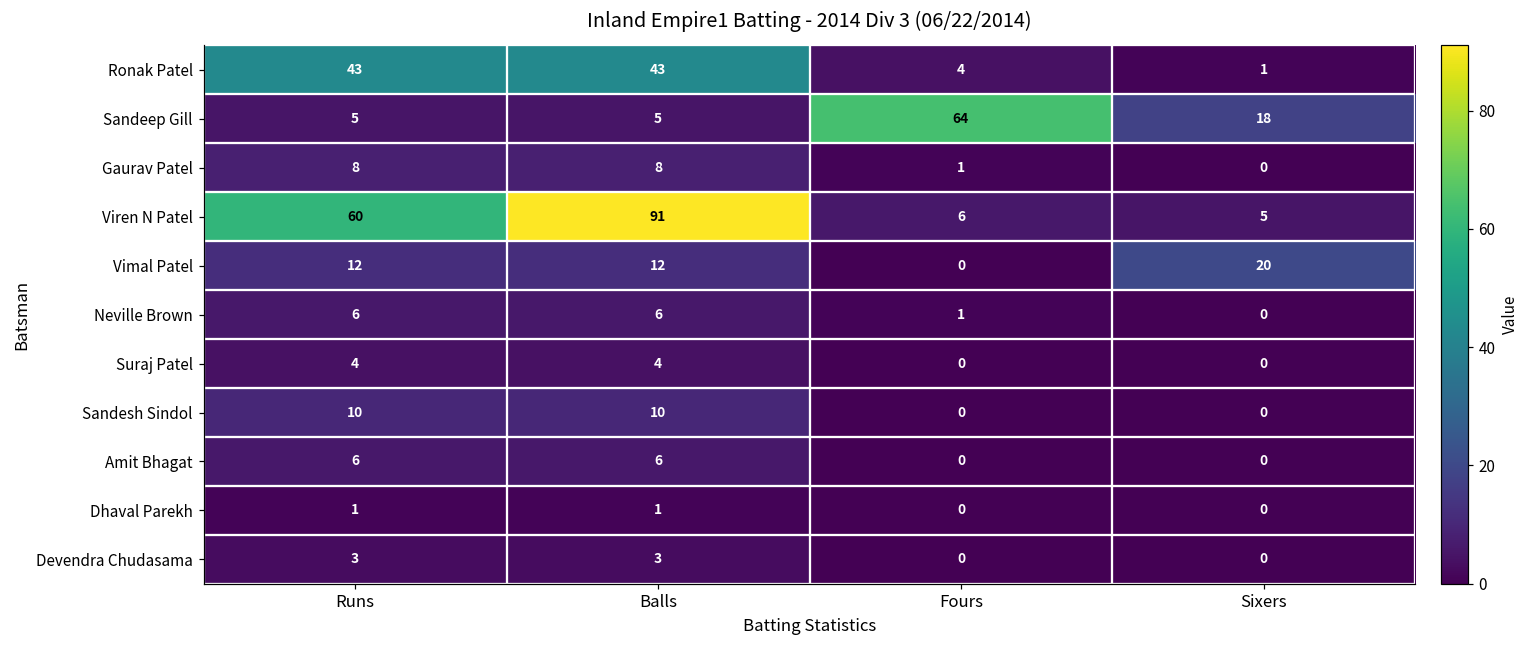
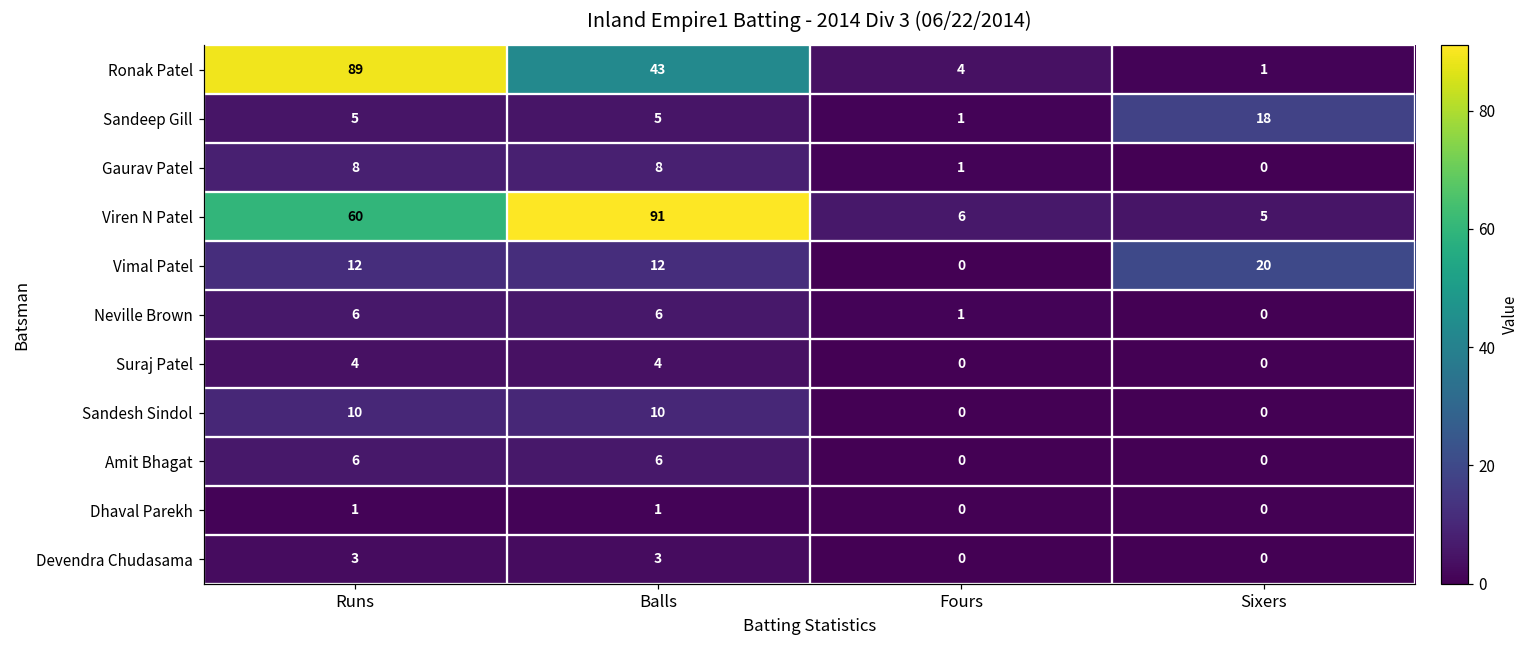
Ronak Patel, Runs: 43 -> 89
Sandeep Gill, Fours: 64 -> 1
